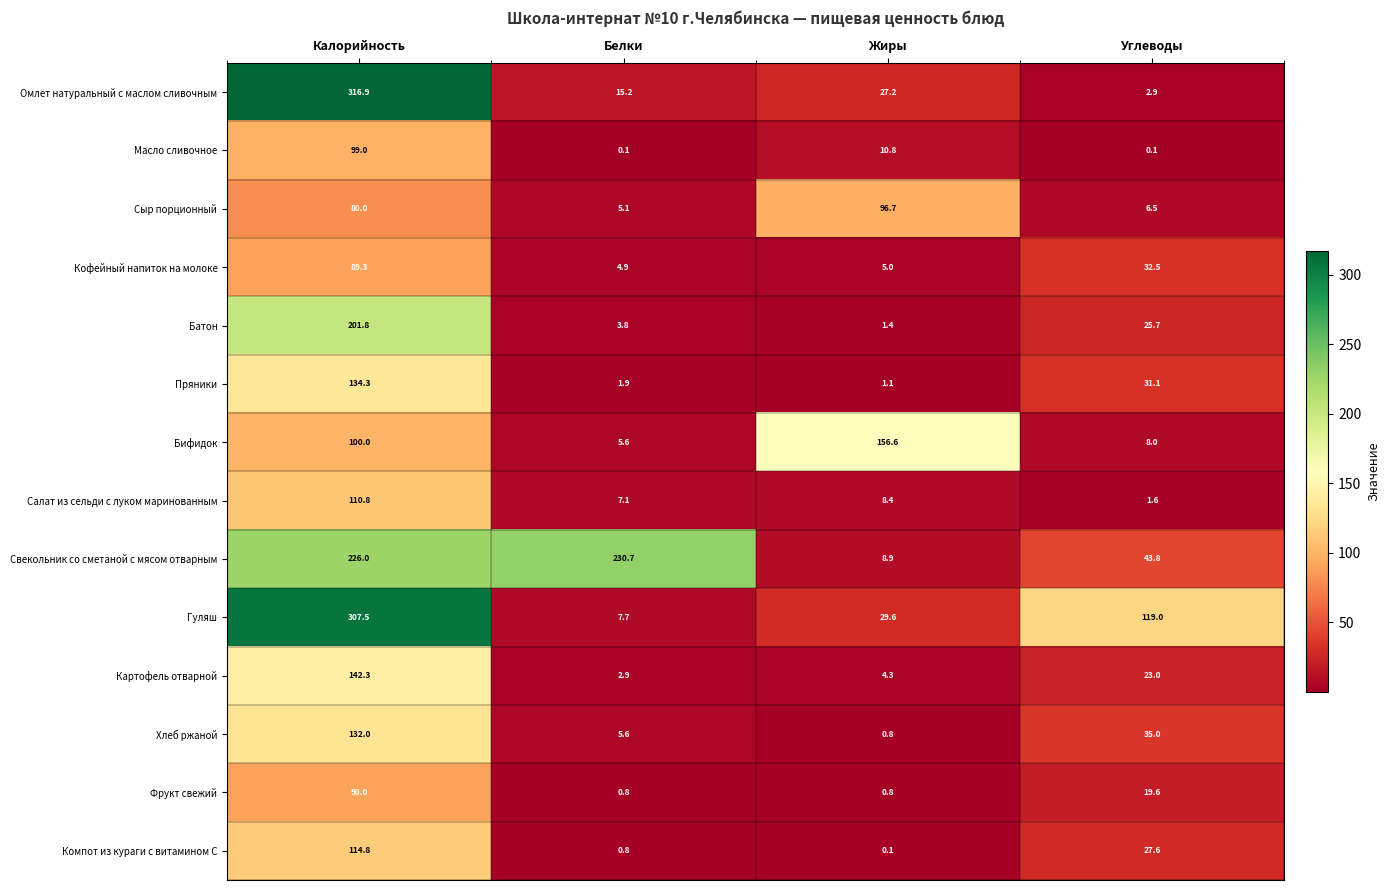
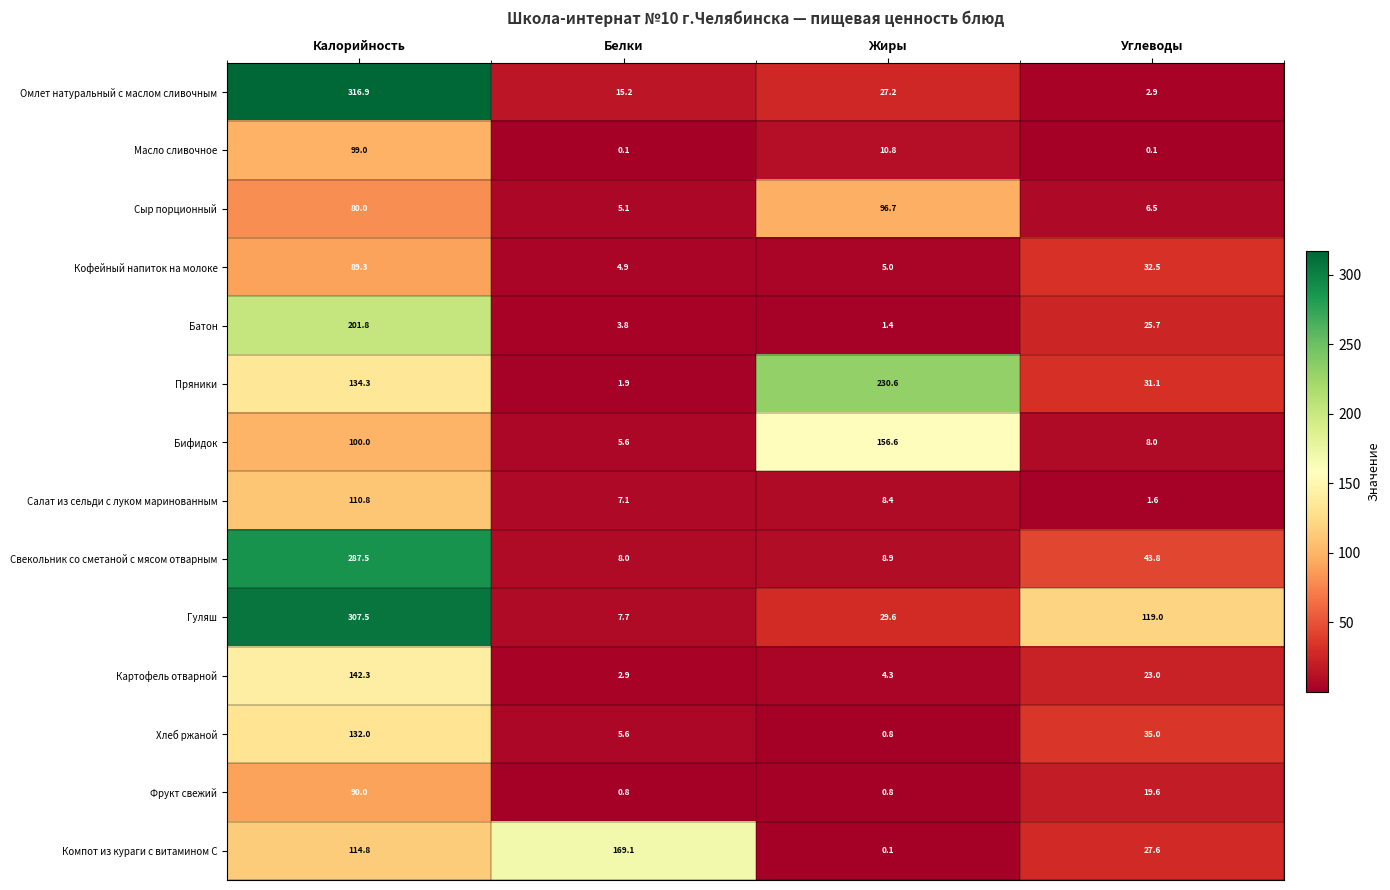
Пряники, Жиры: 1.1 -> 230.6
Свекольник со сметаной с мясом отварным, Калорийность: 226.0 -> 287.5
Свекольник со сметаной с мясом отварным, Белки: 230.7 -> 8.0
Компот из кураги с витамином С, Белки: 0.8 -> 169.1
